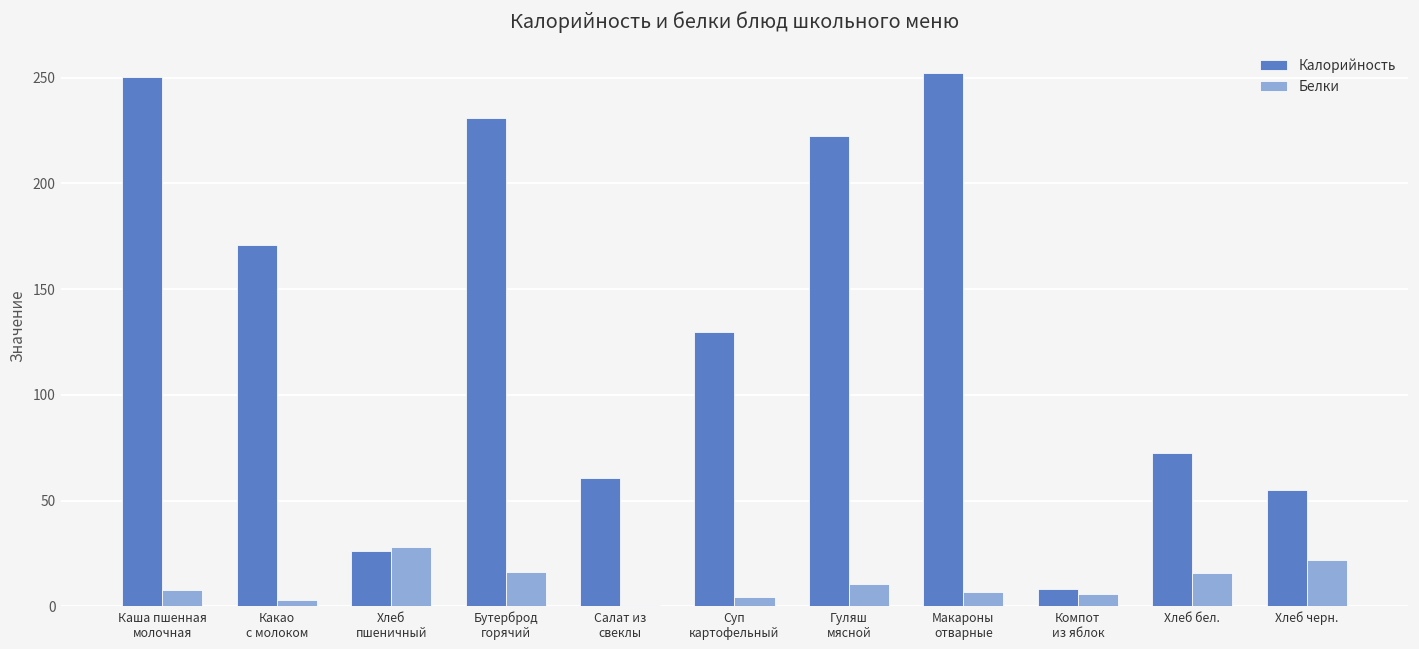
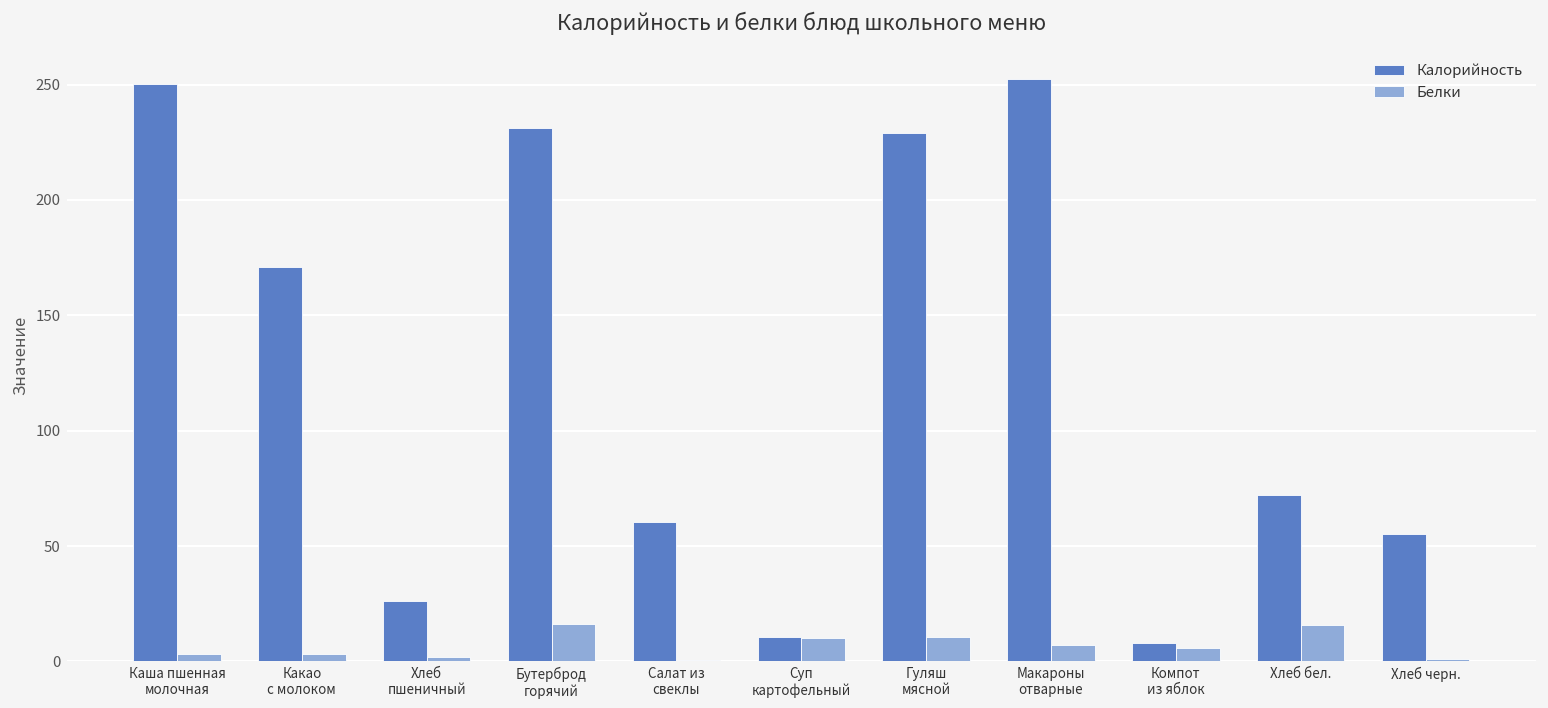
Белки, Каша пшенная молочная: 7 -> 3
Белки, Хлеб пшеничный: 28 -> 2
Калорийность, Суп картофельный: 130 -> 11
Белки, Суп картофельный: 5 -> 10
Калорийность, Гуляш мясной: 222 -> 229
Белки, Хлеб черн.: 22 -> 1
